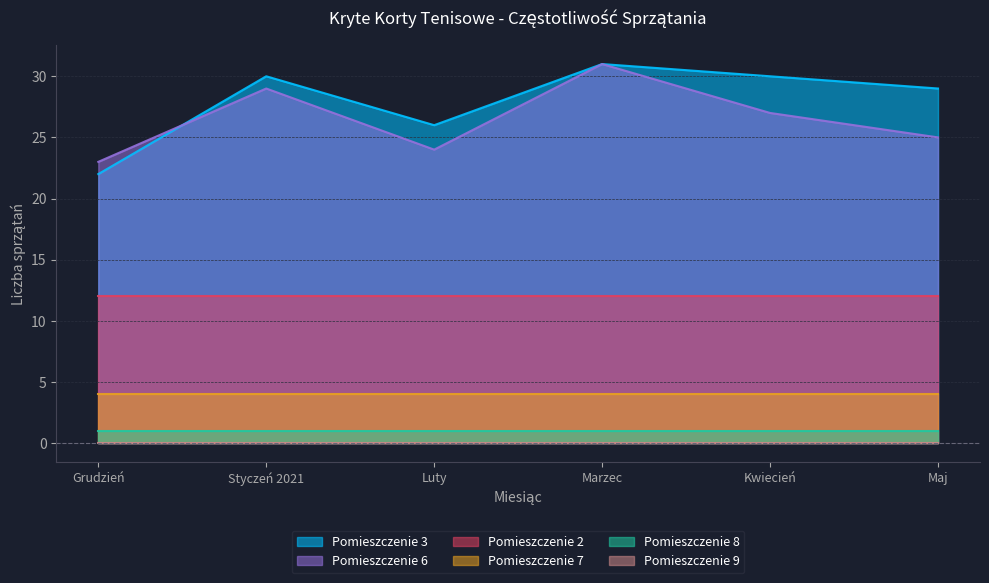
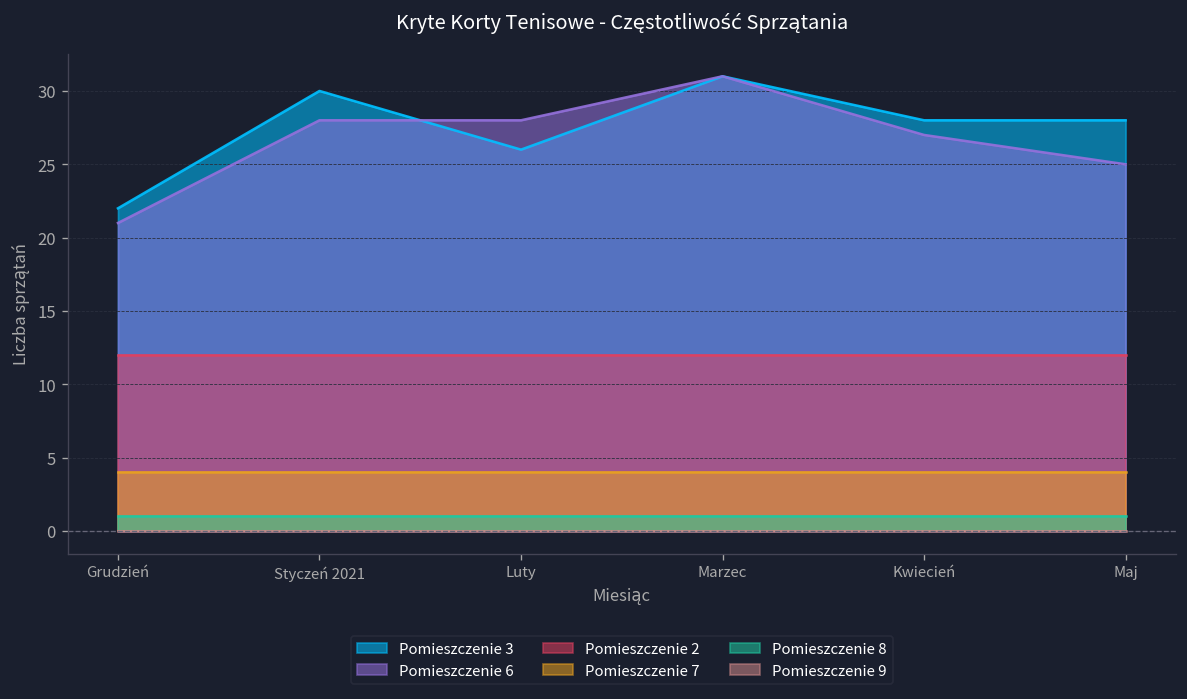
Pomieszczenie 6, Grudzień: 23 -> 21
Pomieszczenie 6, Styczeń 2021: 29 -> 28
Pomieszczenie 6, Luty: 24 -> 28
Pomieszczenie 3, Kwiecień: 30 -> 28
Pomieszczenie 3, Maj: 29 -> 28
